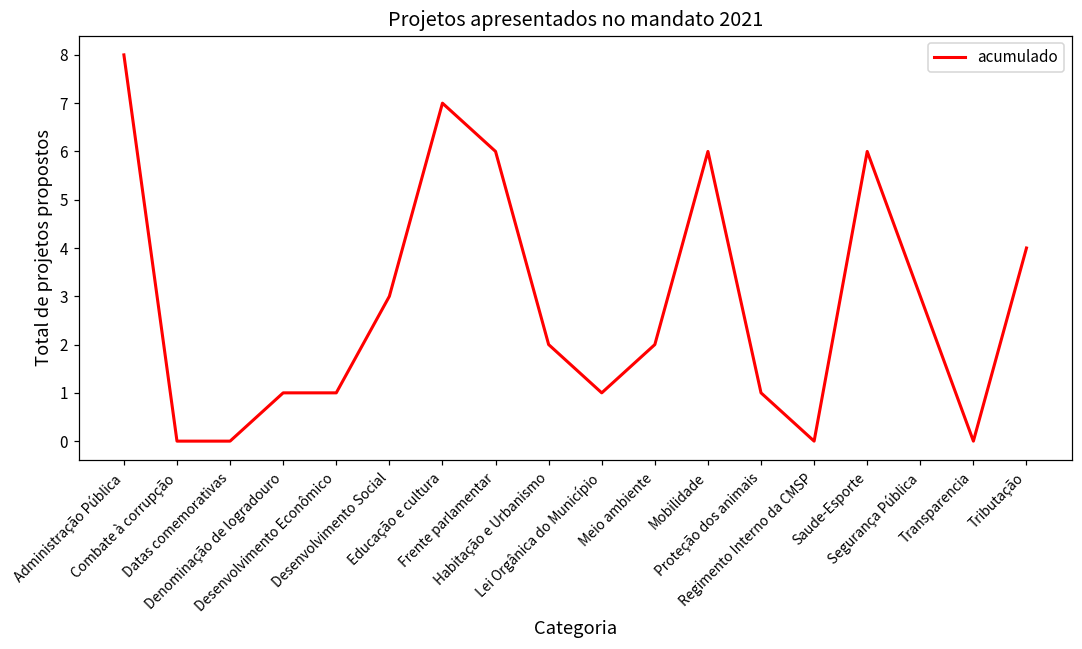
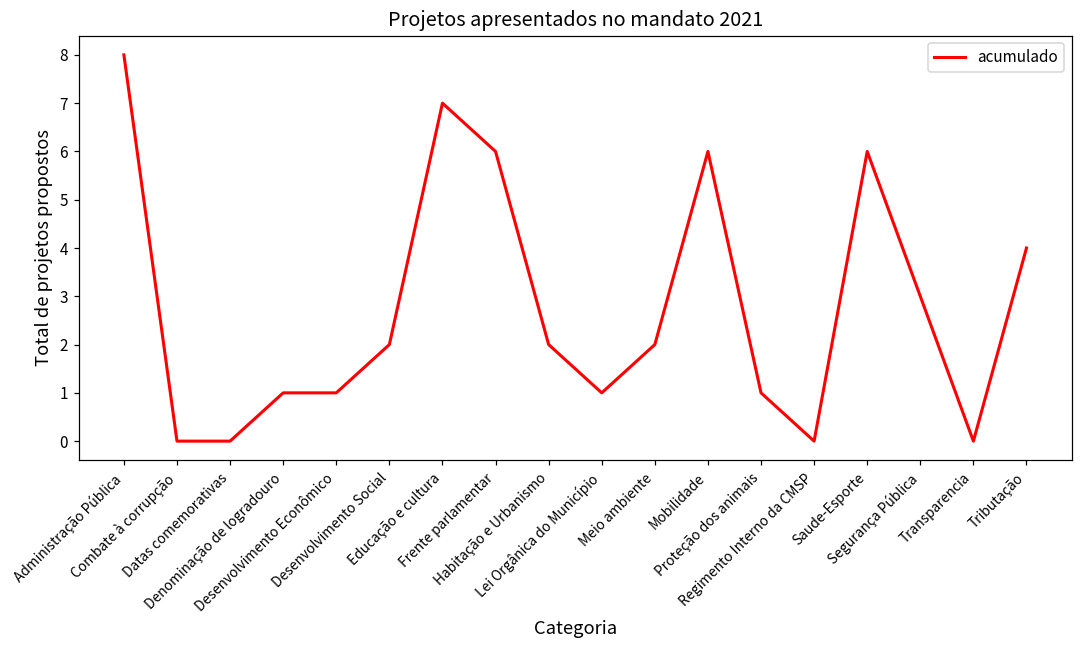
Desenvolvimento Social: 3 -> 2
